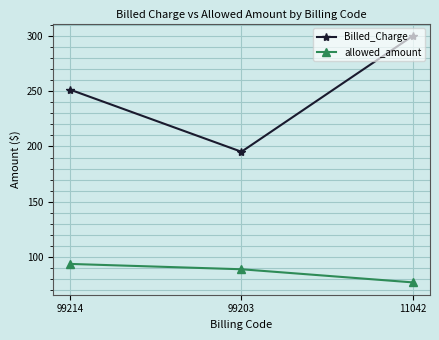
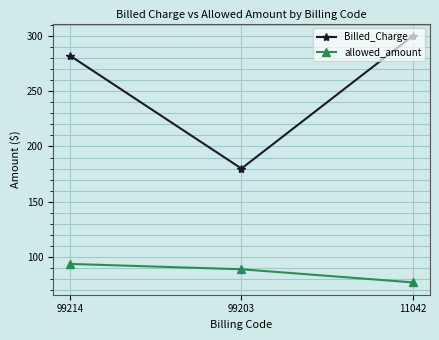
Billed_Charge, 99214: 251 -> 282
Billed_Charge, 99203: 195 -> 180
